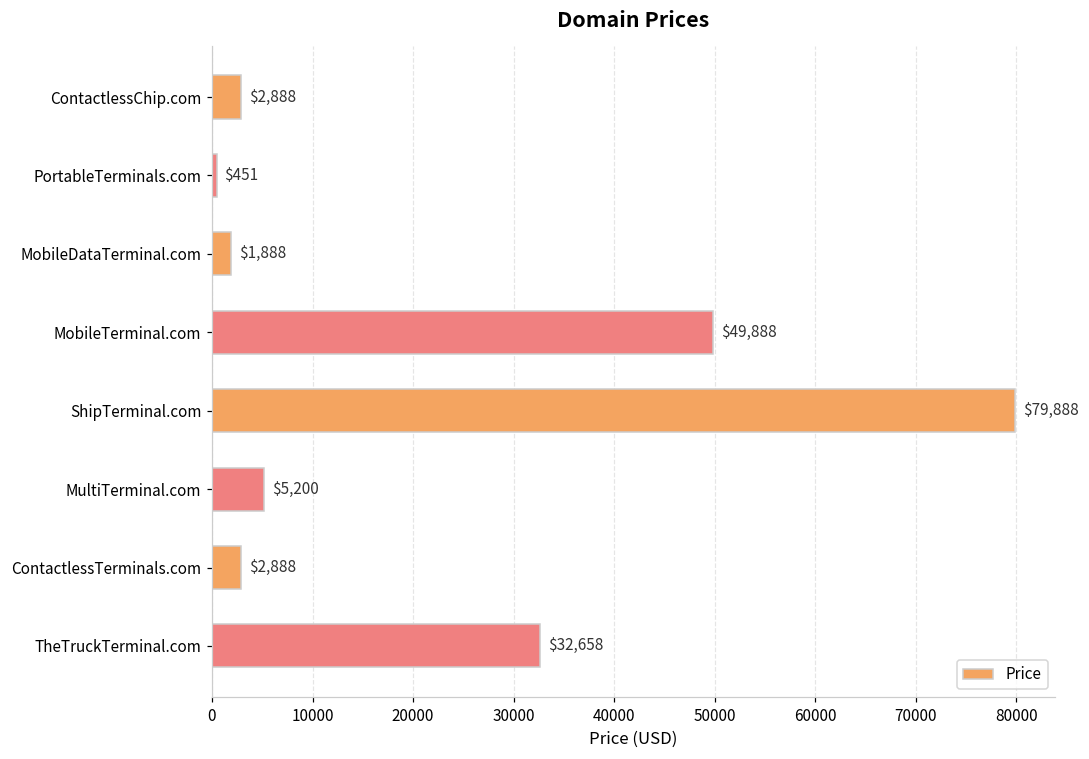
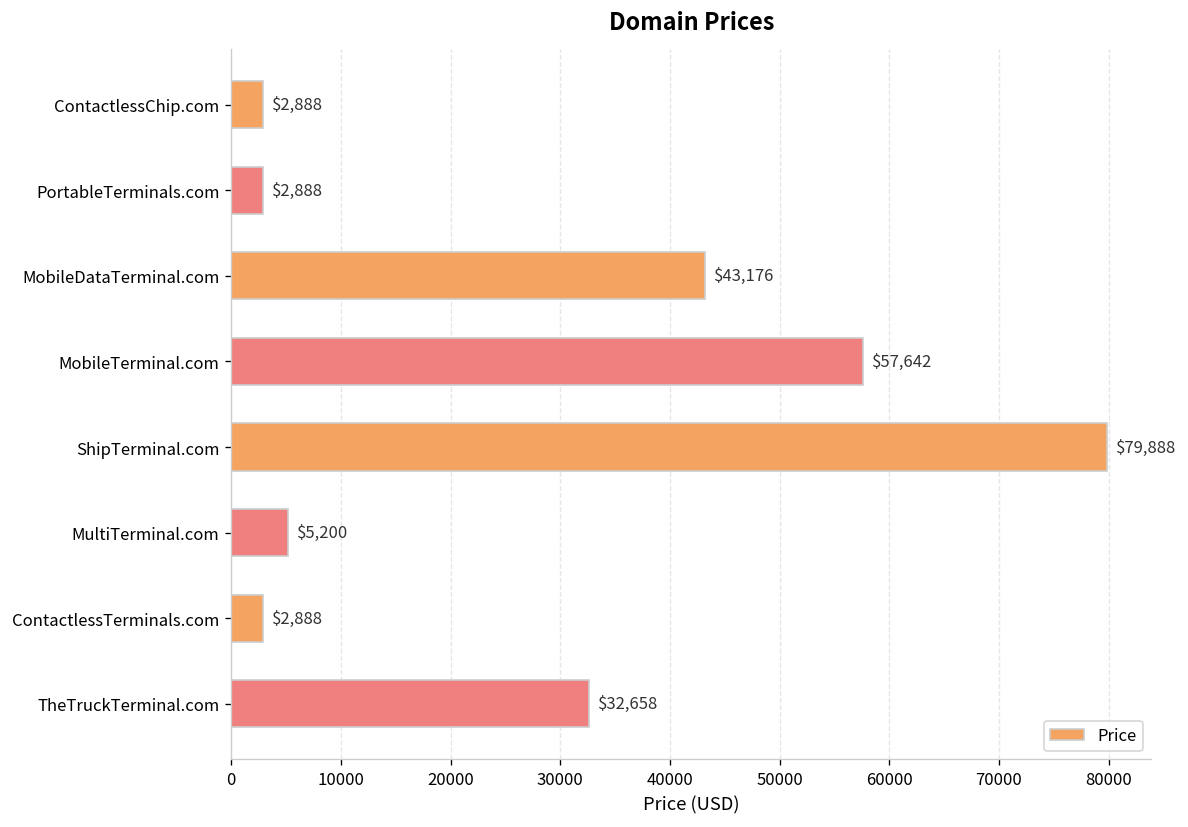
PortableTerminals.com: $451 -> $2,888
MobileDataTerminal.com: $1,888 -> $43,176
MobileTerminal.com: $49,888 -> $57,642
